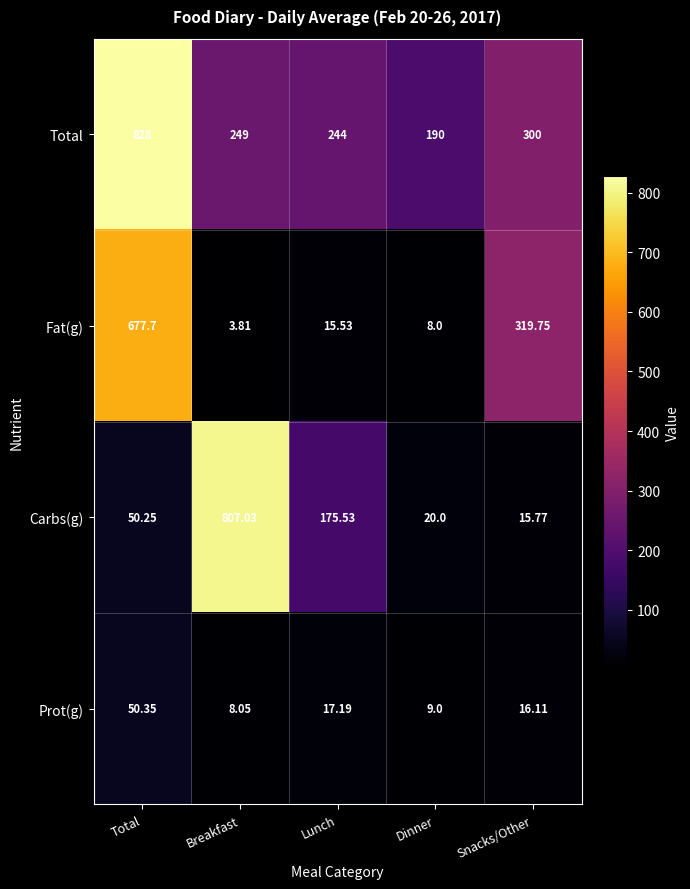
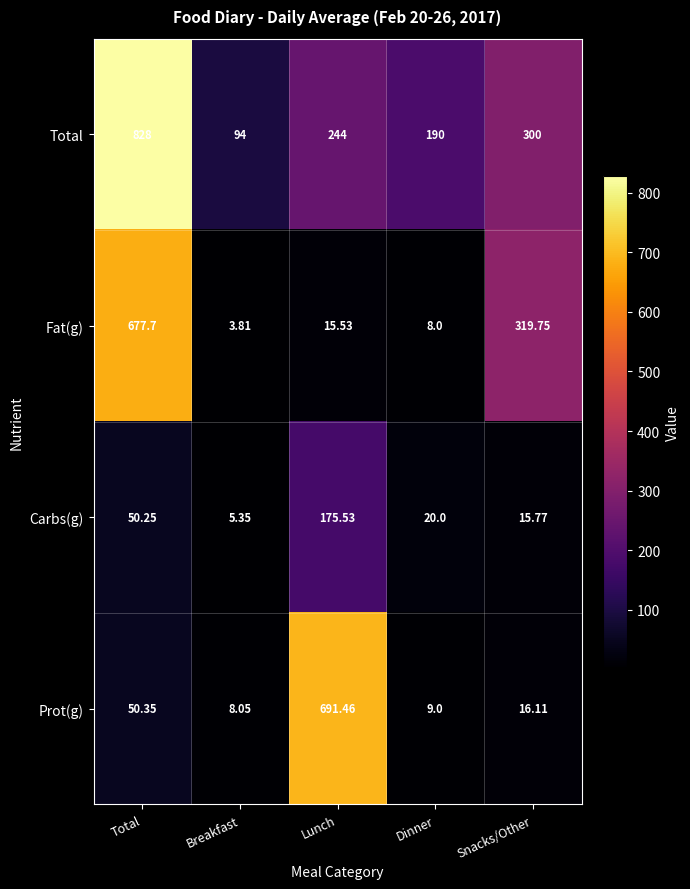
Total, Breakfast: 249 -> 94
Carbs(g), Breakfast: 807.03 -> 5.35
Prot(g), Lunch: 17.19 -> 691.46
